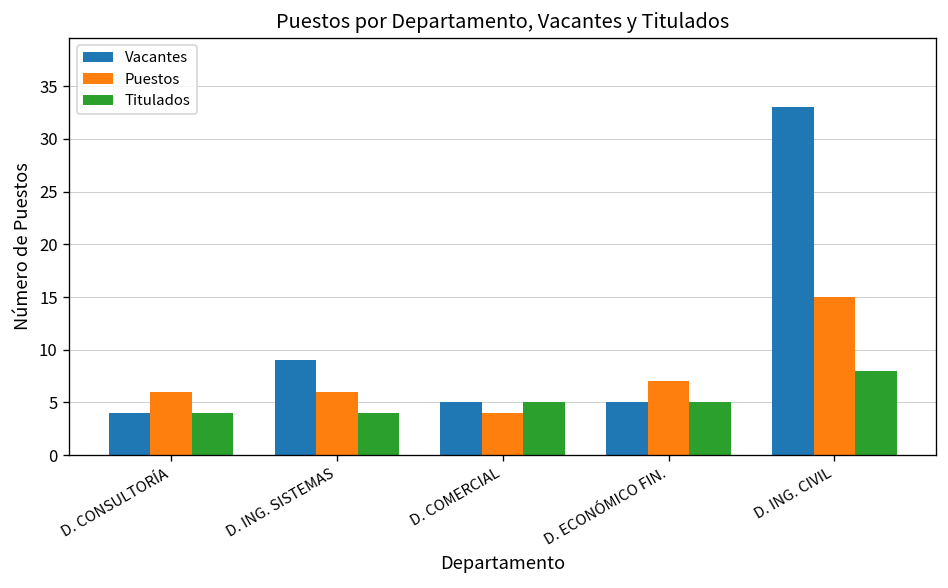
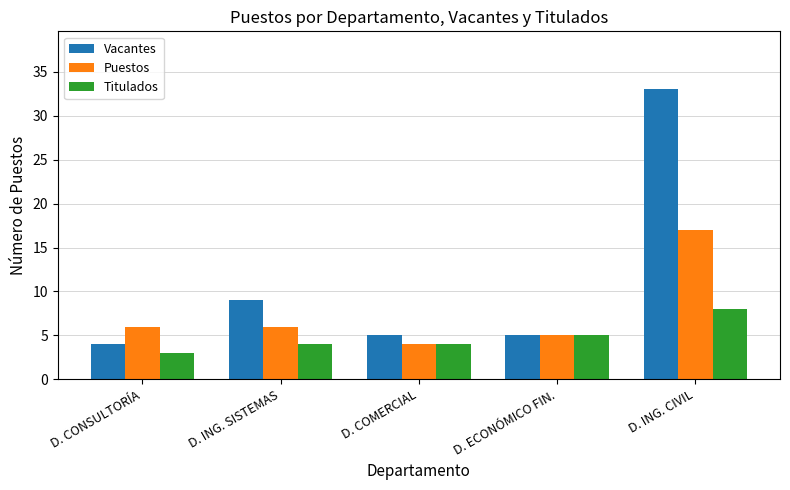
Titulados, D. CONSULTORÍA: 4 -> 3
Titulados, D. COMERCIAL: 5 -> 4
Puestos, D. ECONÓMICO FIN.: 7 -> 5
Puestos, D. ING. CIVIL: 15 -> 17
